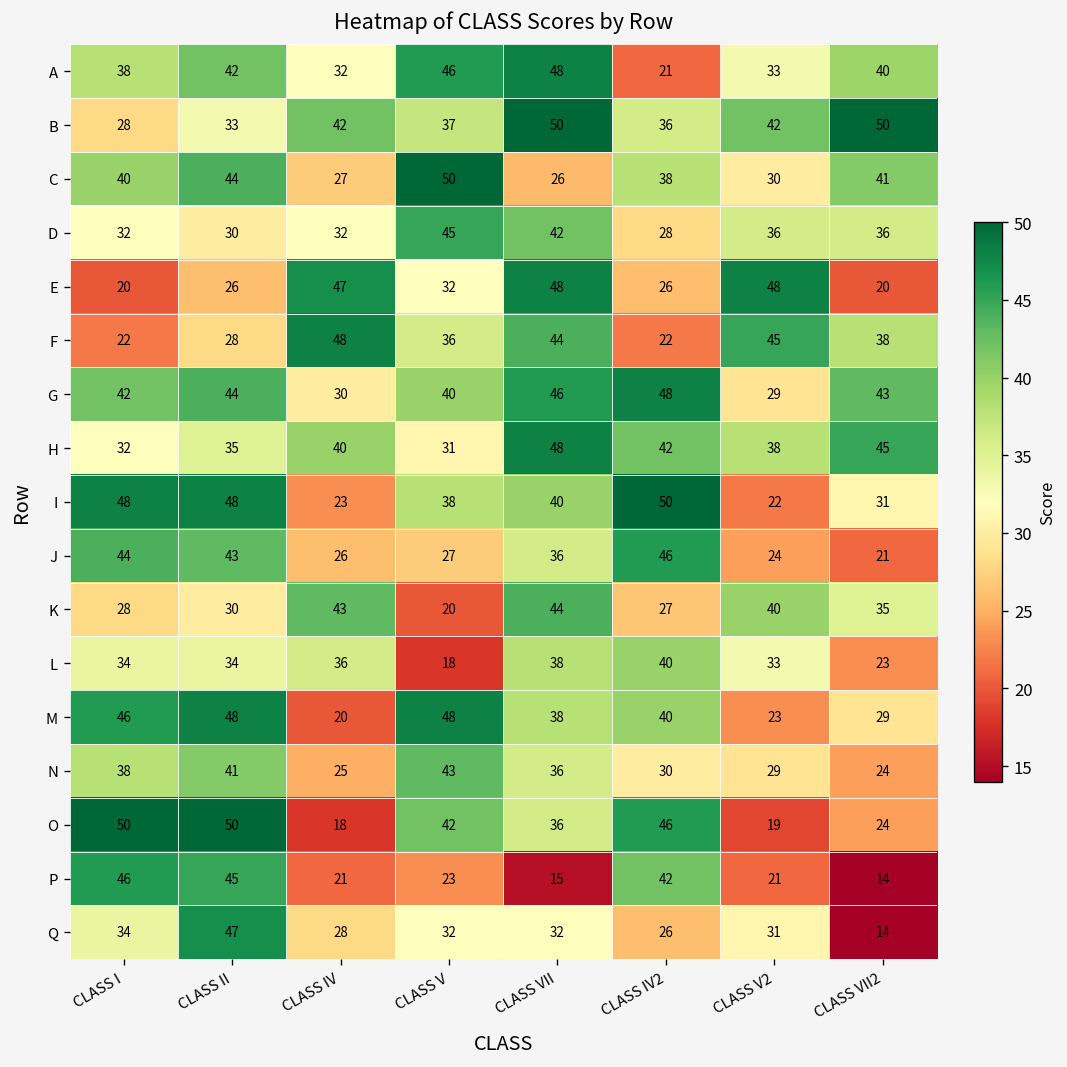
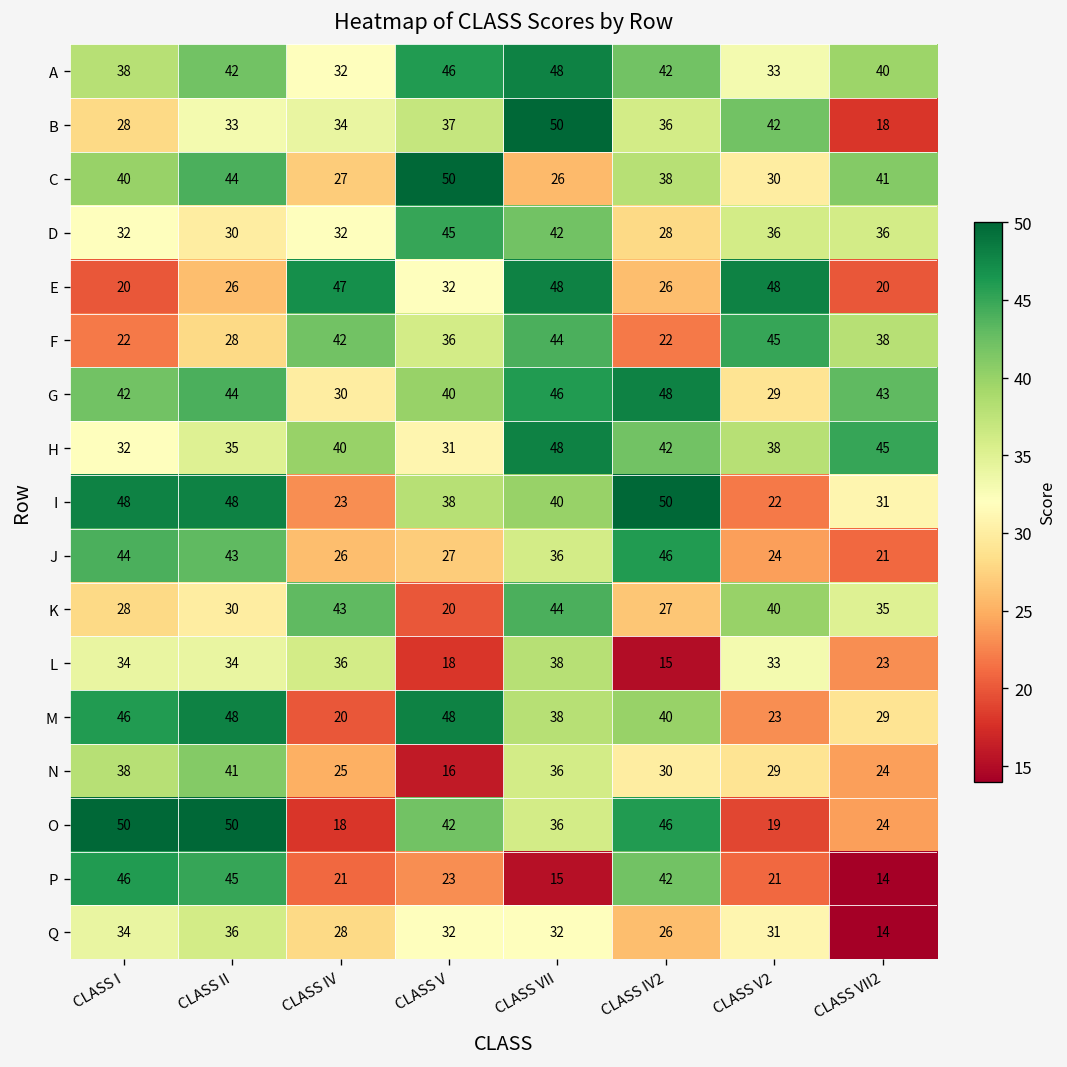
A, CLASS IV2: 21 -> 42
B, CLASS IV: 42 -> 34
B, CLASS VII2: 50 -> 18
F, CLASS IV: 48 -> 42
L, CLASS IV2: 40 -> 15
N, CLASS V: 43 -> 16
Q, CLASS II: 47 -> 36
